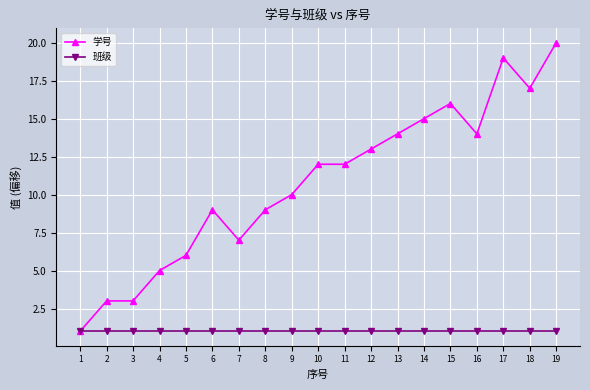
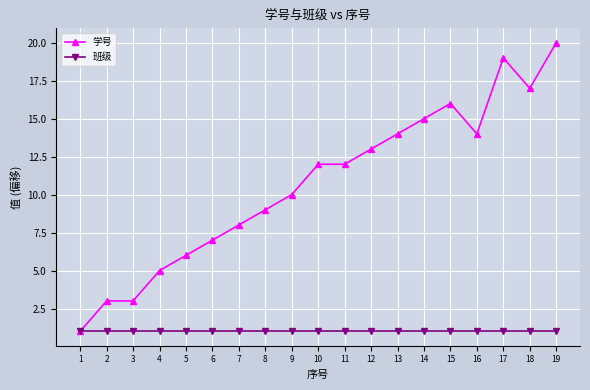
学号, 6: 9.0 -> 7.0
学号, 7: 7.0 -> 8.0
